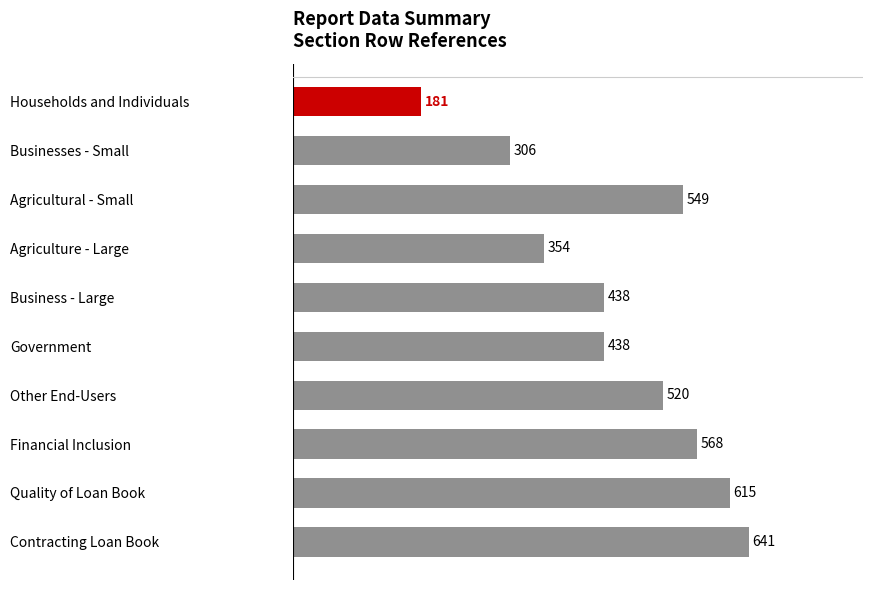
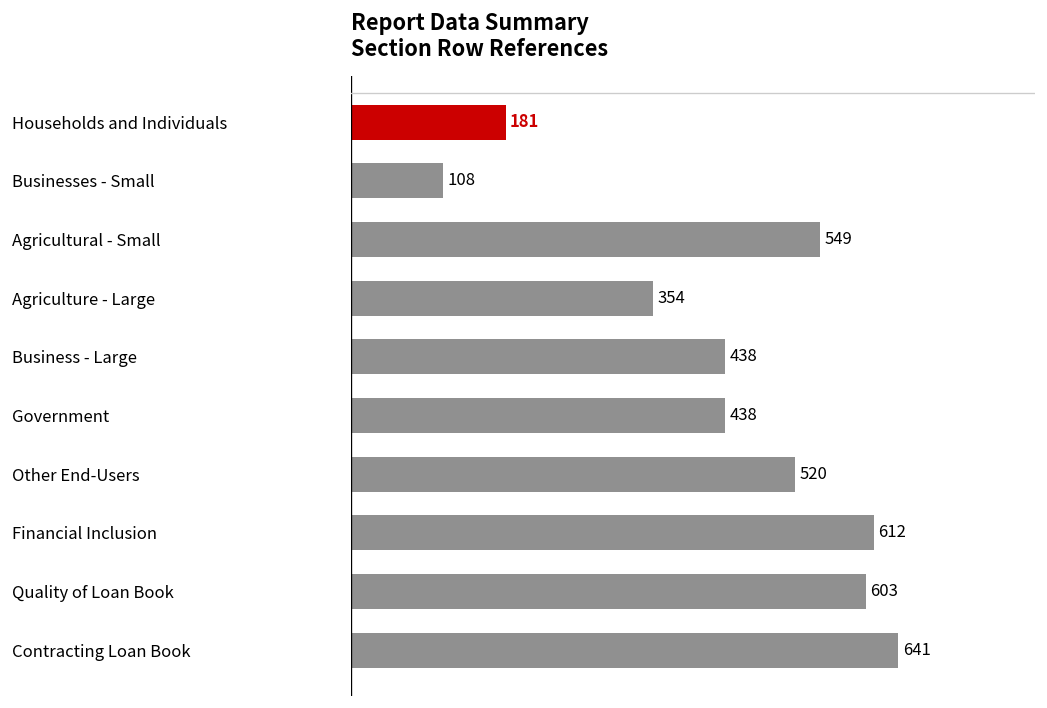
Businesses - Small: 306 -> 108
Financial Inclusion: 568 -> 612
Quality of Loan Book: 615 -> 603
